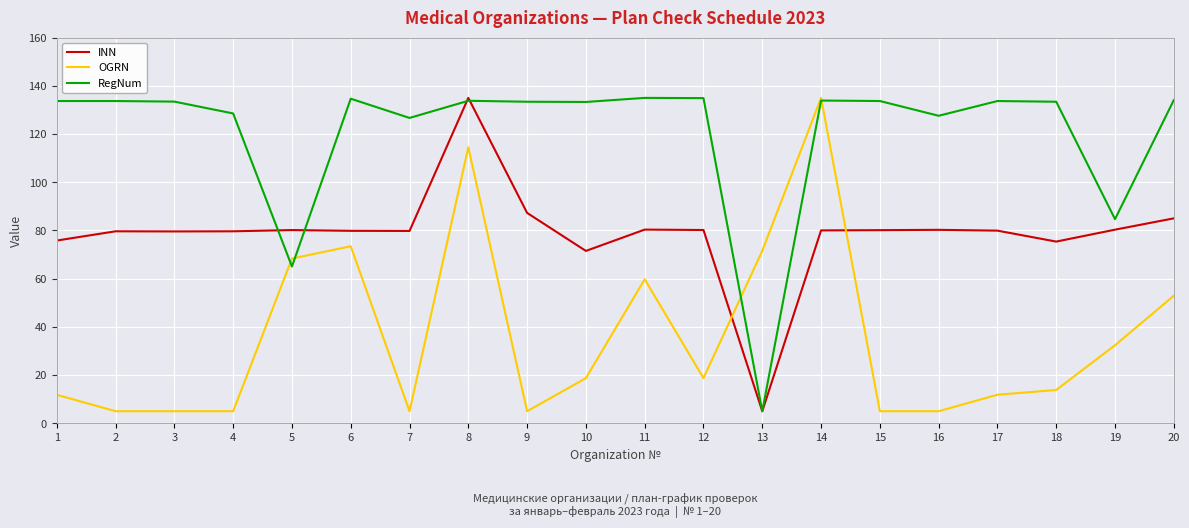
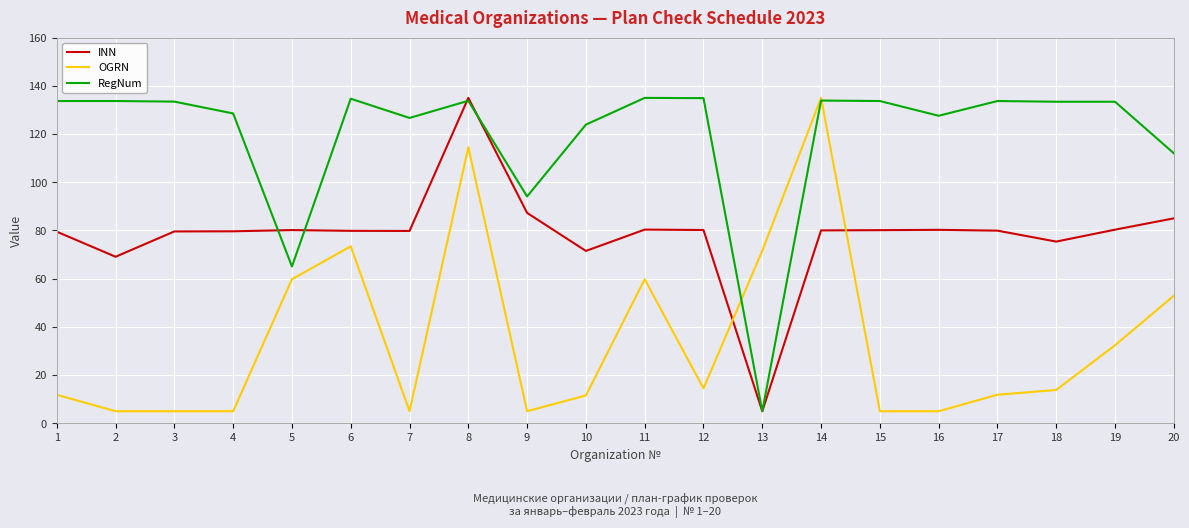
INN, 1: 76 -> 79
INN, 2: 80 -> 69
OGRN, 5: 68 -> 60
RegNum, 9: 133 -> 94
OGRN, 10: 19 -> 12
RegNum, 10: 133 -> 124
OGRN, 12: 19 -> 14
RegNum, 19: 85 -> 133
RegNum, 20: 134 -> 112
